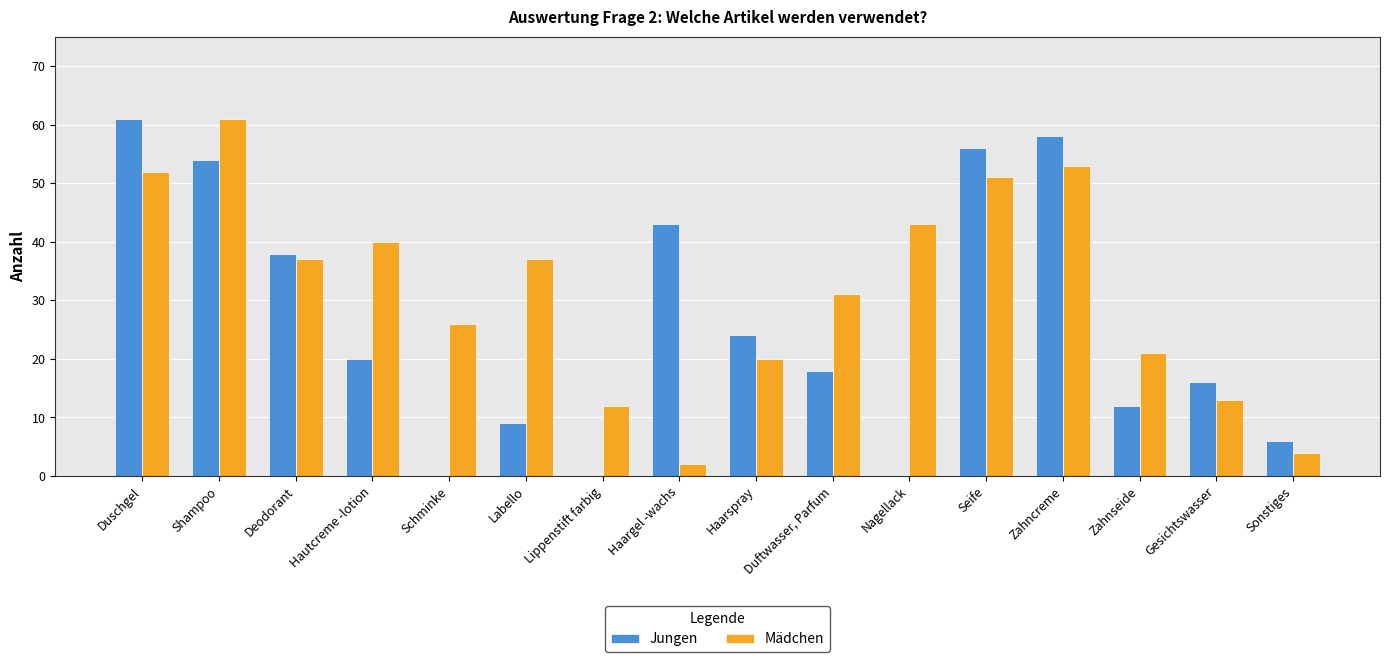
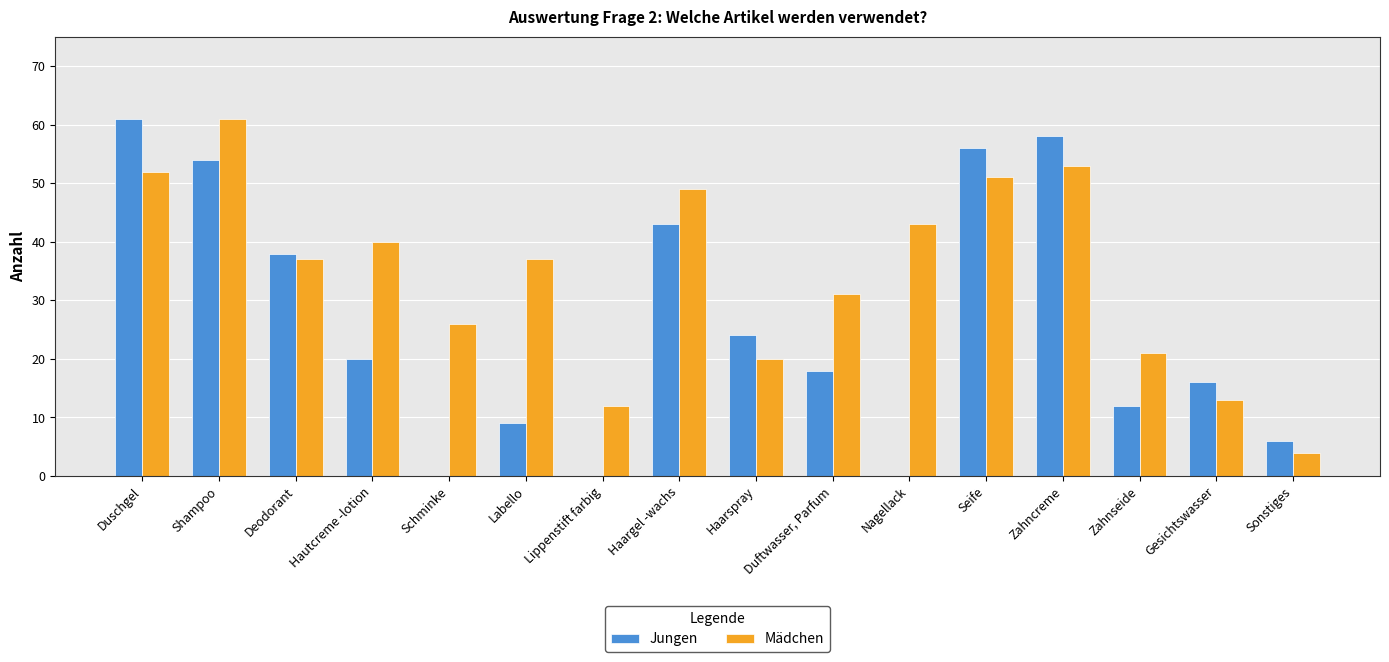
Mädchen, Haargel -wachs: 2 -> 49
